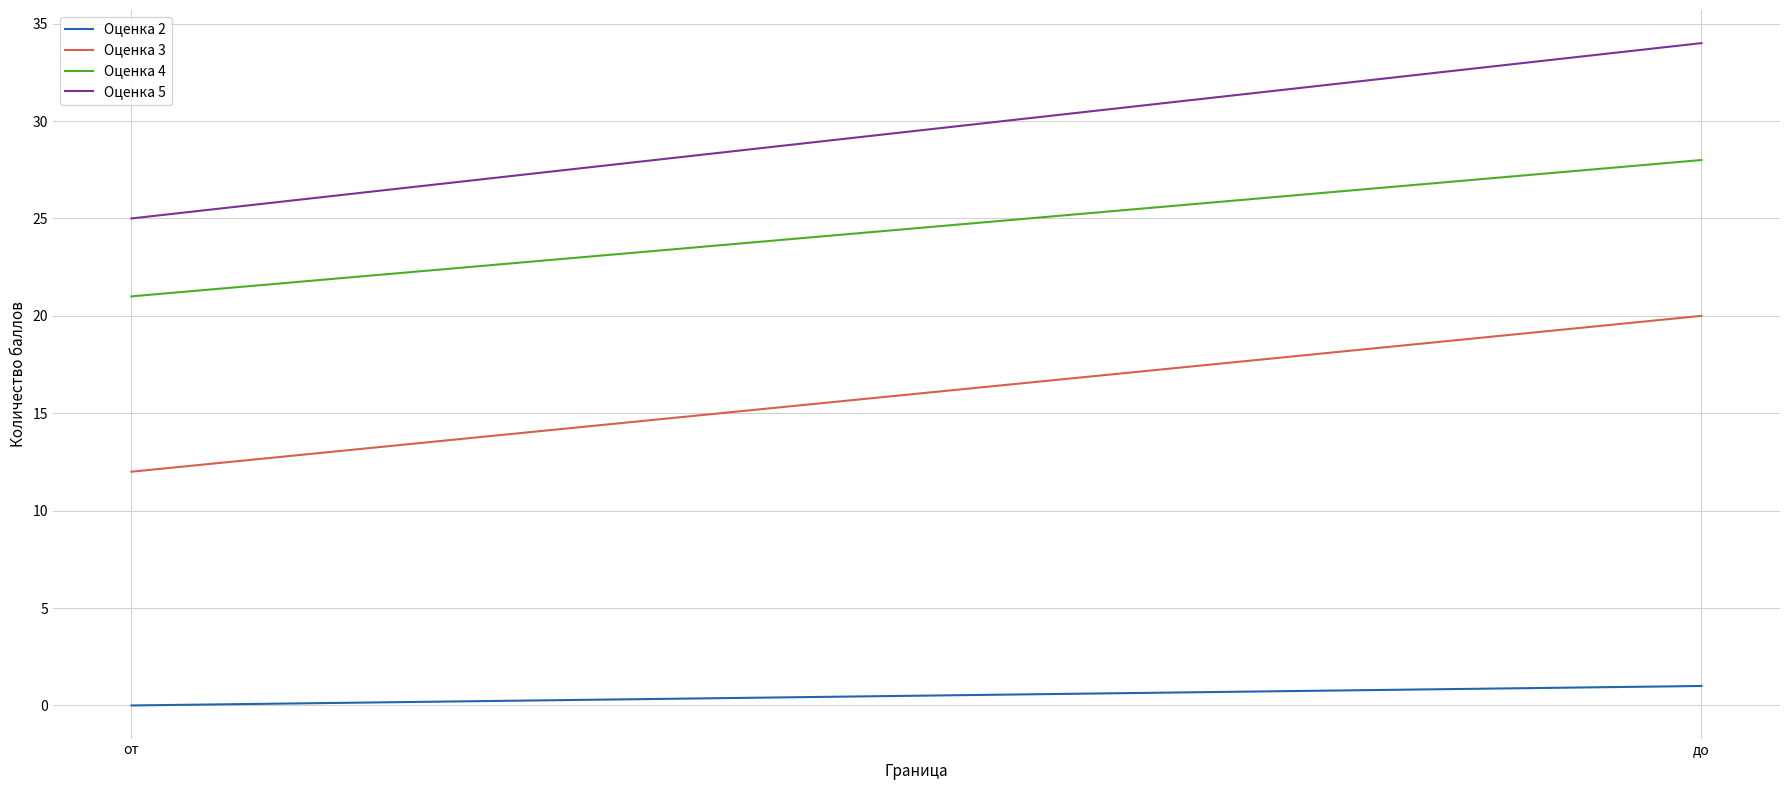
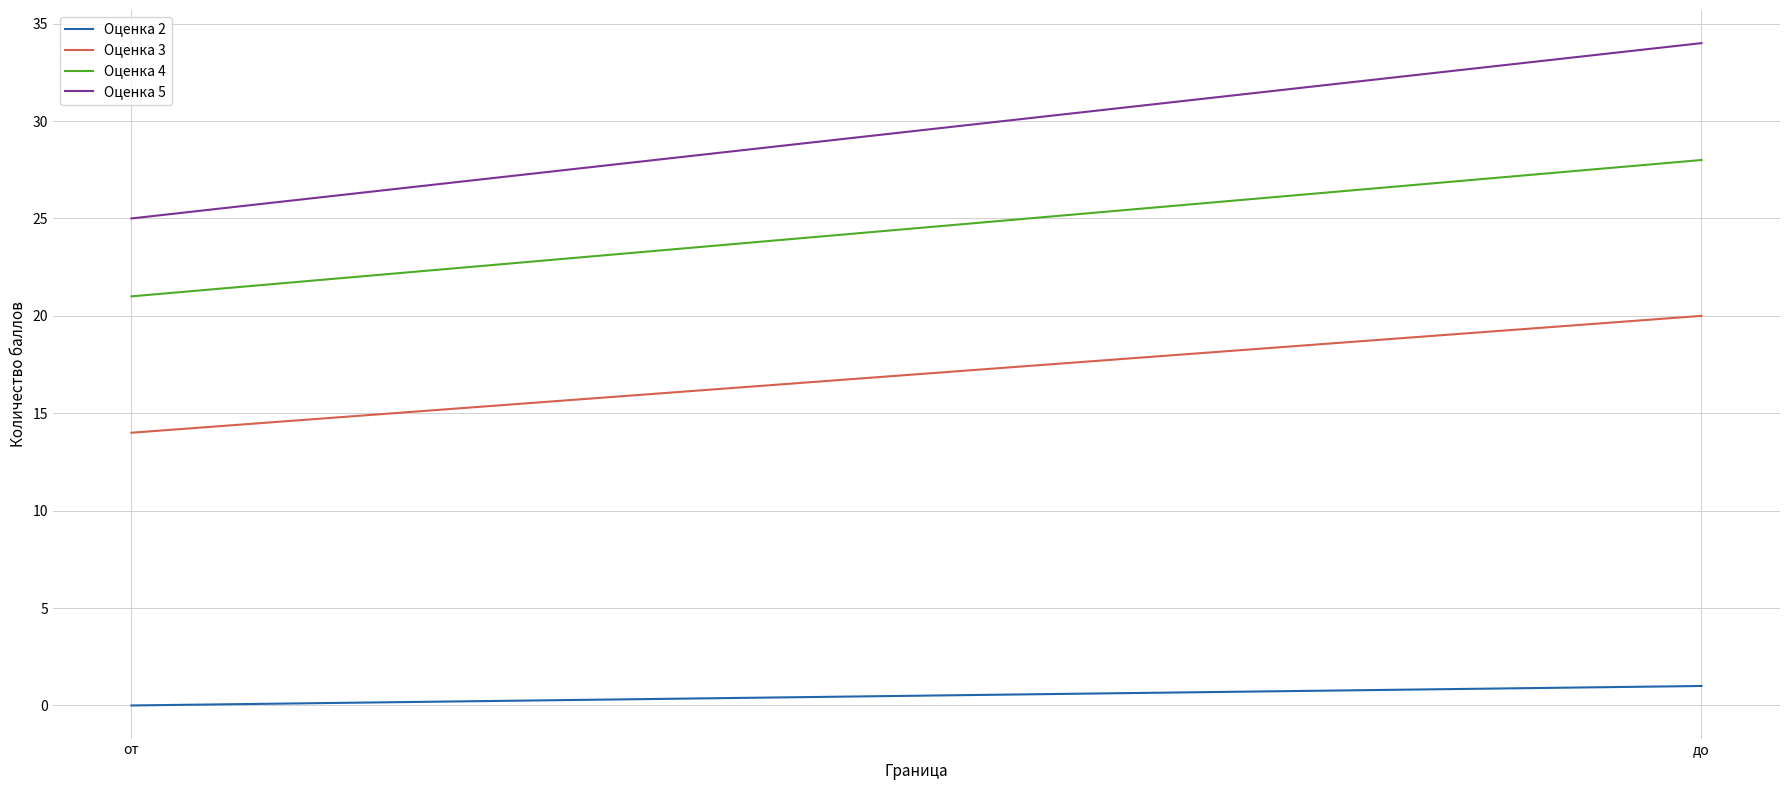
Оценка 3, от: 12 -> 14
